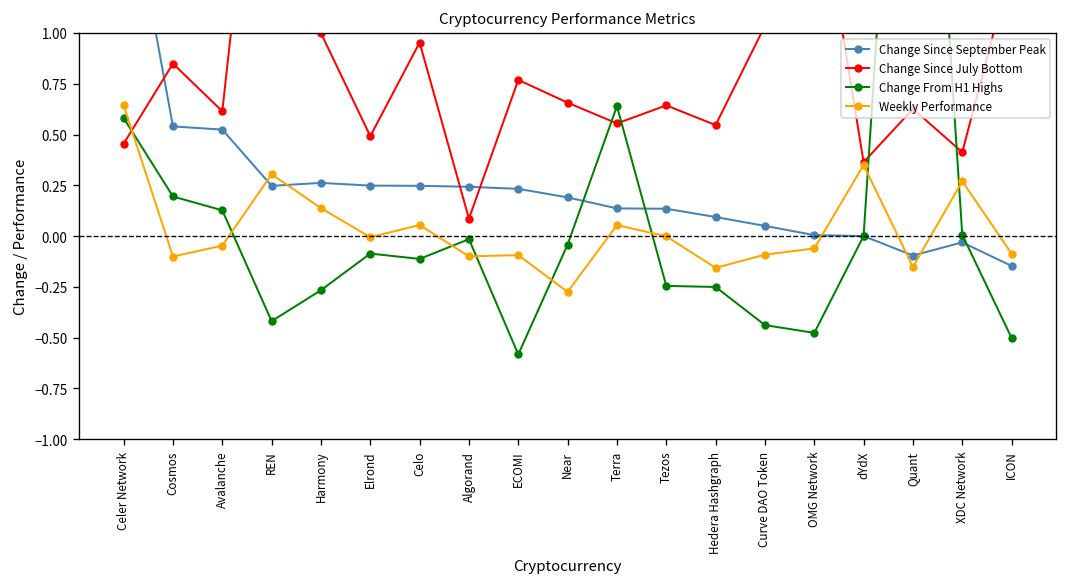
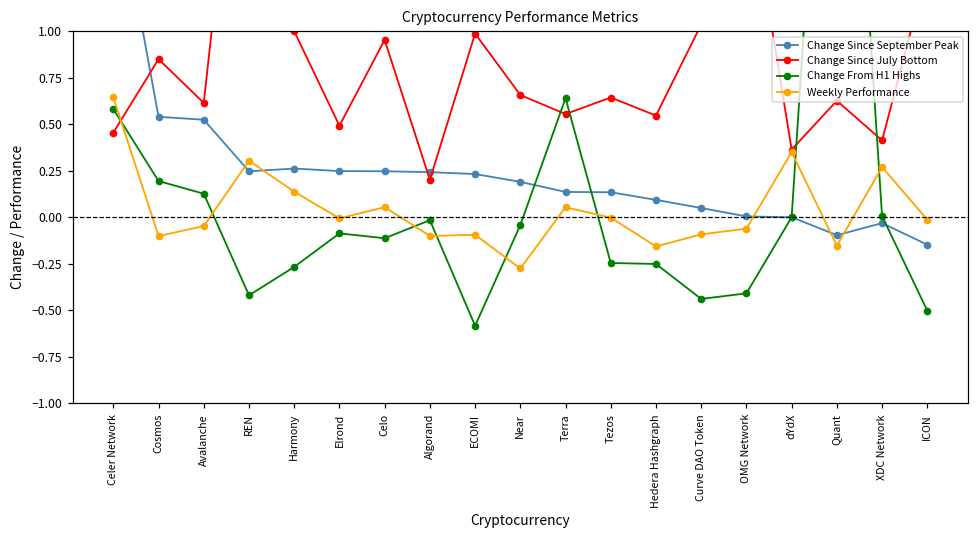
Change Since July Bottom, Algorand: 0.09 -> 0.20
Change Since July Bottom, ECOMI: 0.77 -> 0.99
Change From H1 Highs, OMG Network: -0.48 -> -0.41
Weekly Performance, ICON: -0.09 -> -0.01
